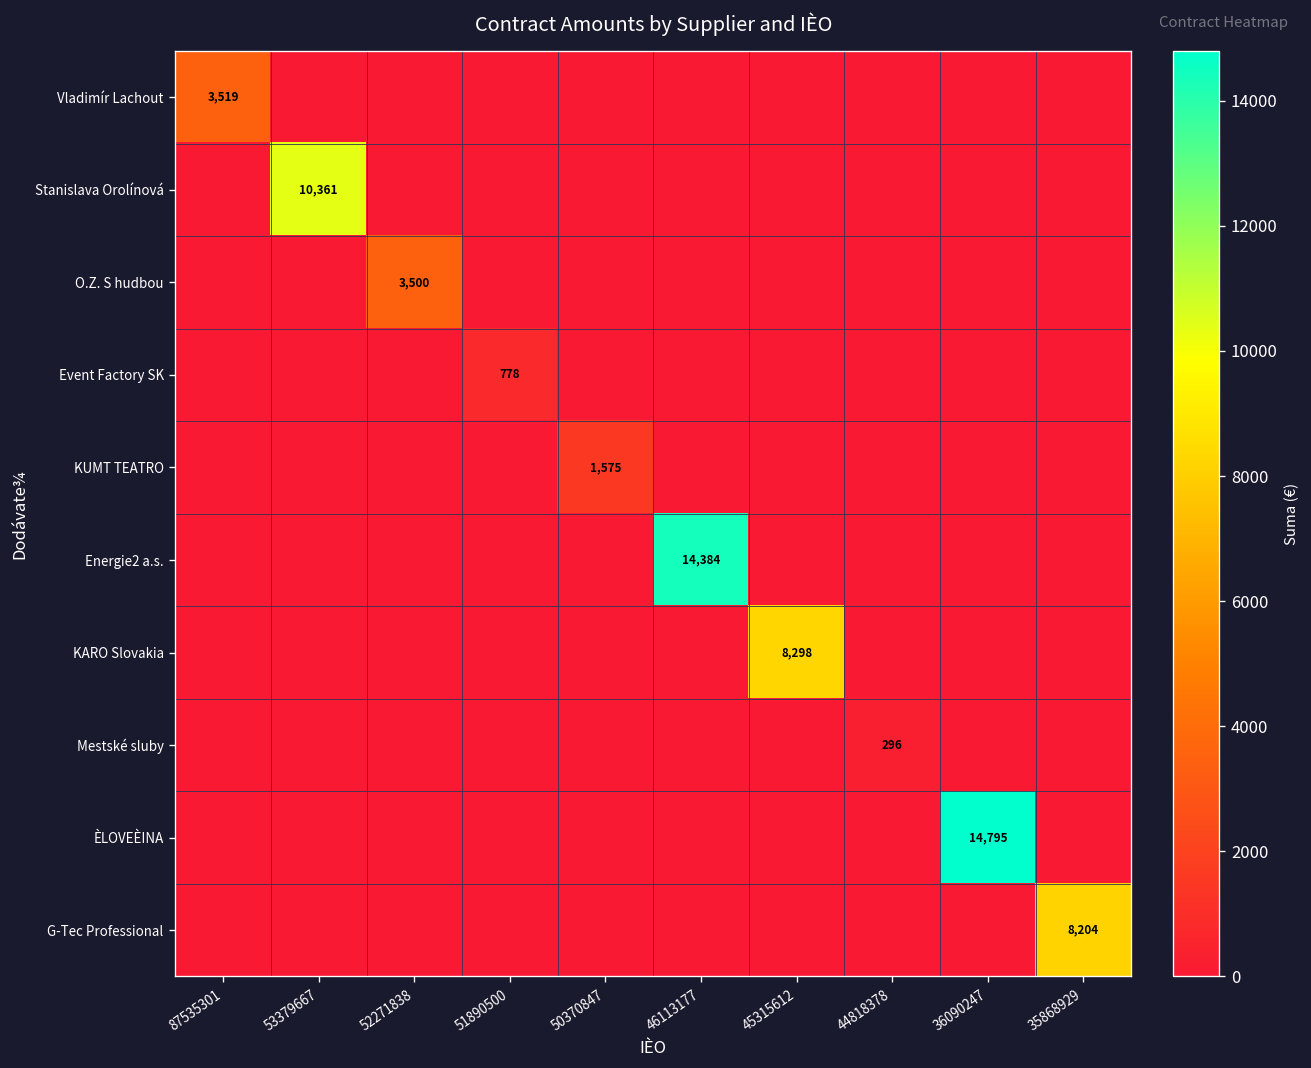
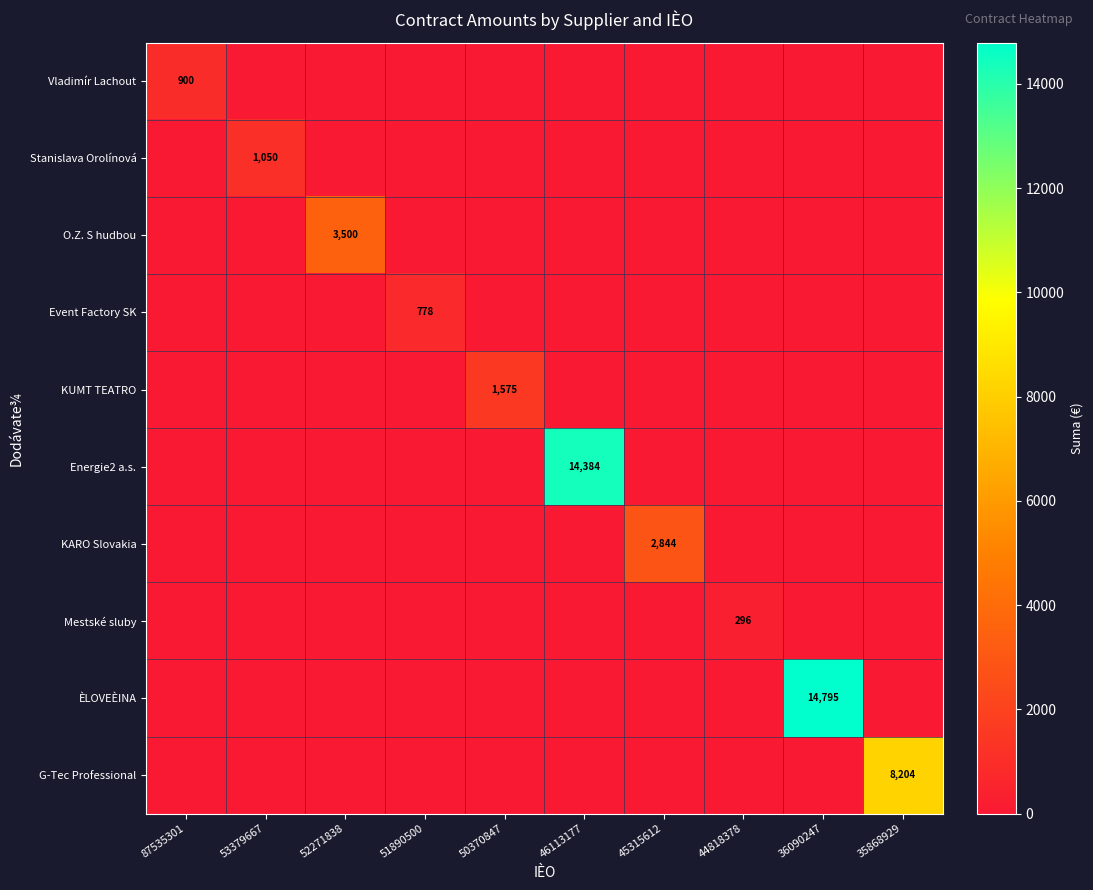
Vladimír Lachout, 87535301: 3,519 -> 900
Stanislava Orolínová, 53379667: 10,361 -> 1,050
KARO Slovakia, 45315612: 8,298 -> 2,844
